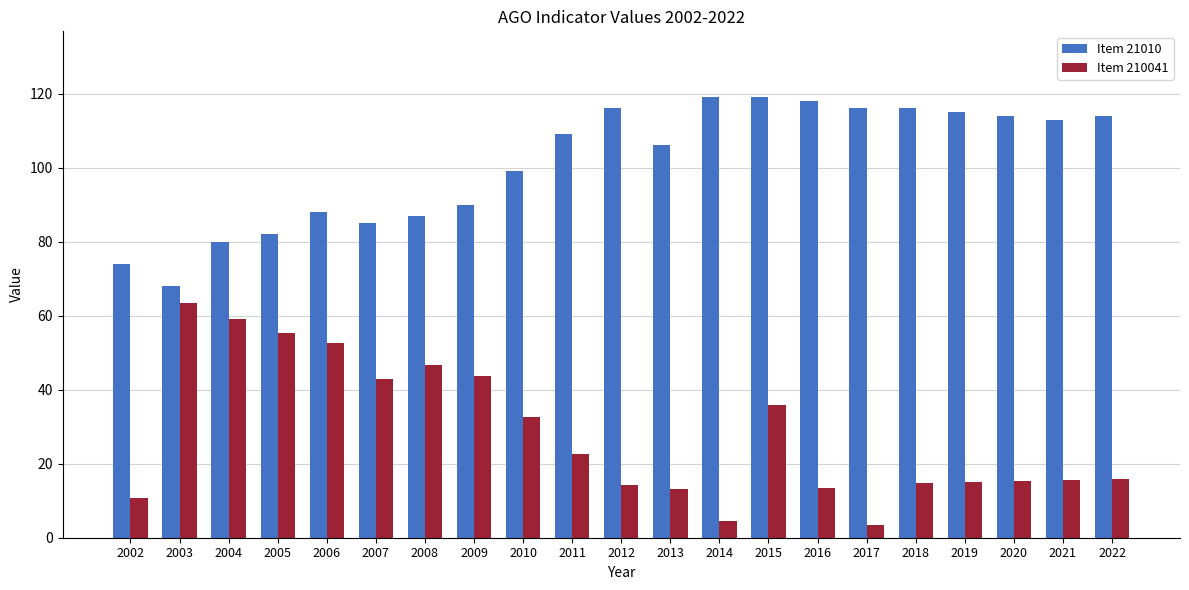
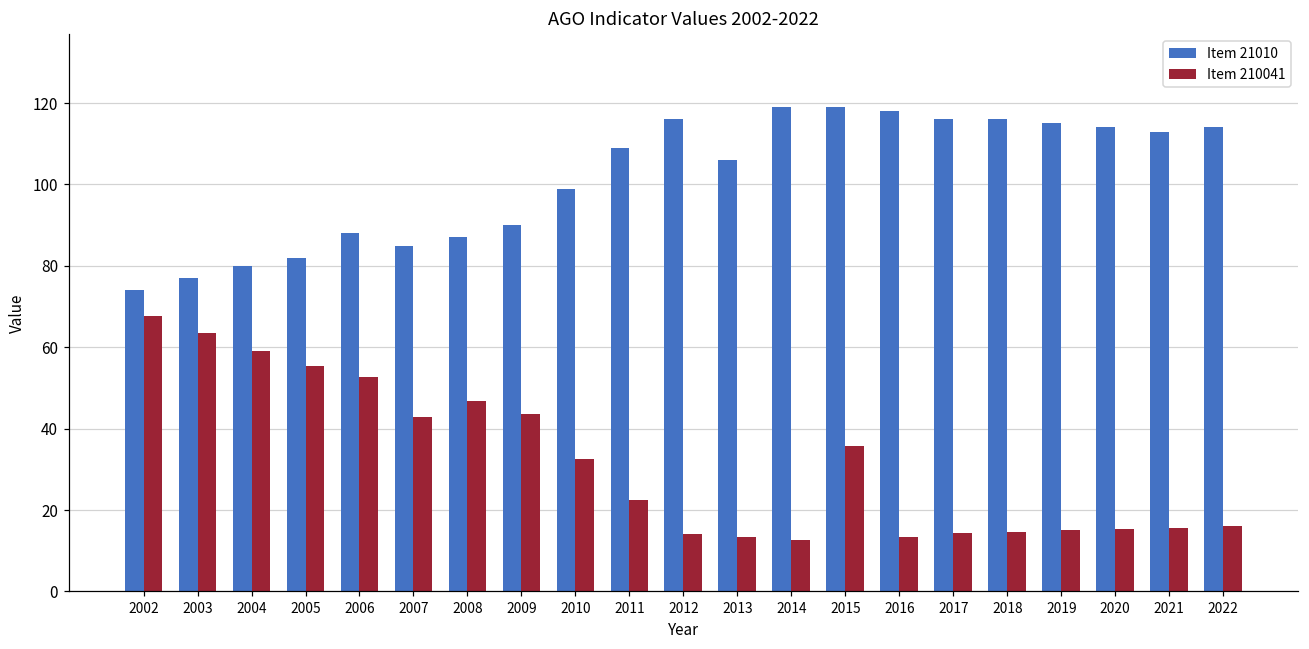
Item 210041, 2002: 11 -> 68
Item 21010, 2003: 68 -> 77
Item 210041, 2014: 5 -> 13
Item 210041, 2017: 3 -> 14
